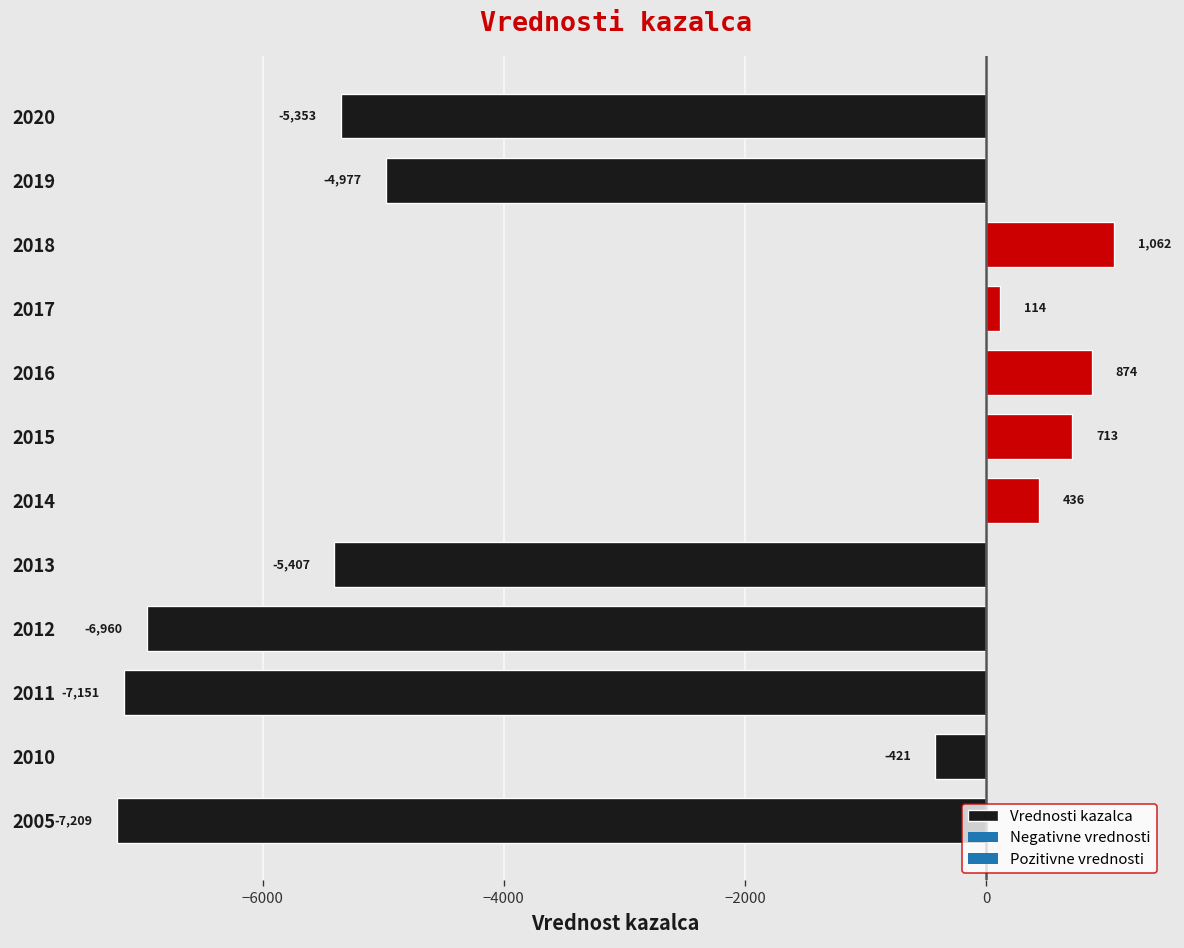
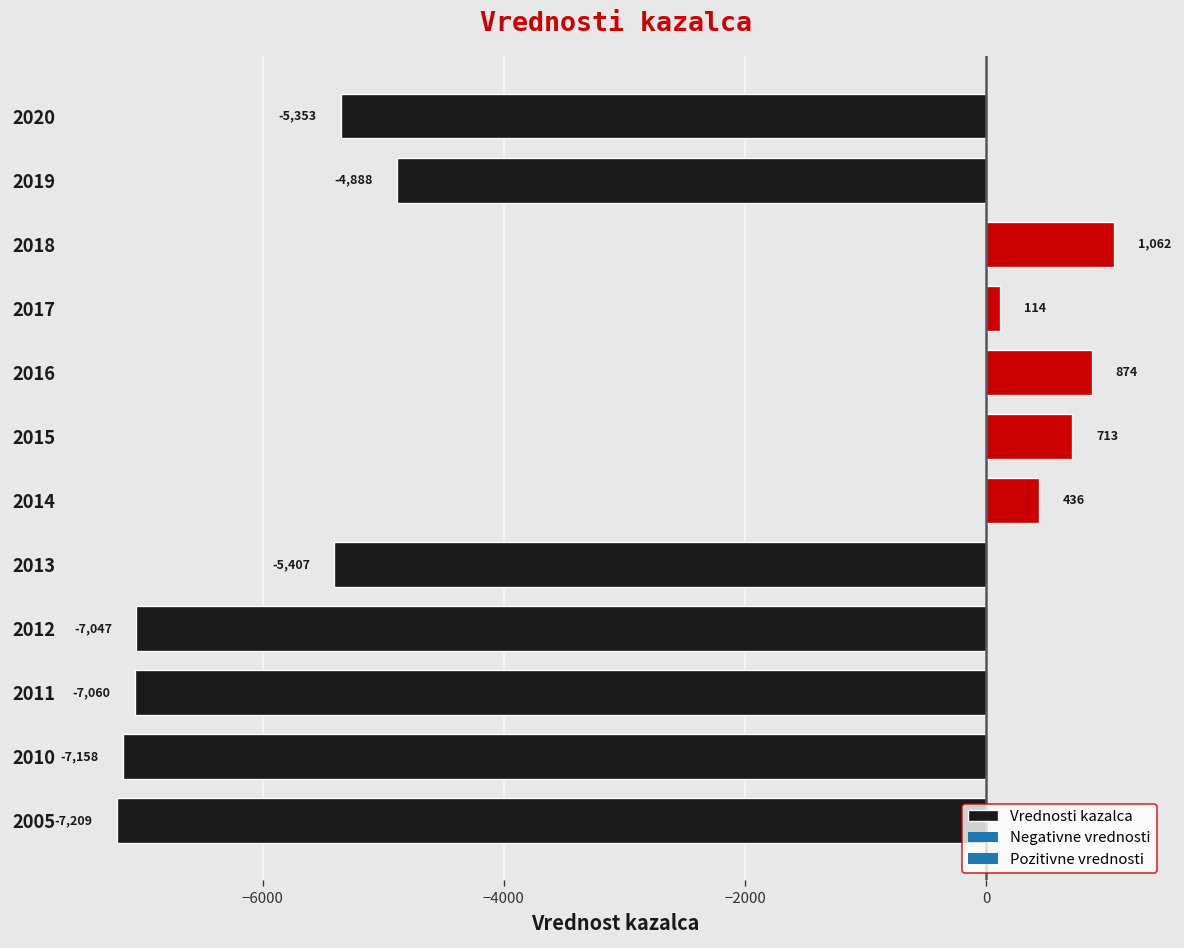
2019: -4,977 -> -4,888
2012: -6,960 -> -7,047
2011: -7,151 -> -7,060
2010: -421 -> -7,158
